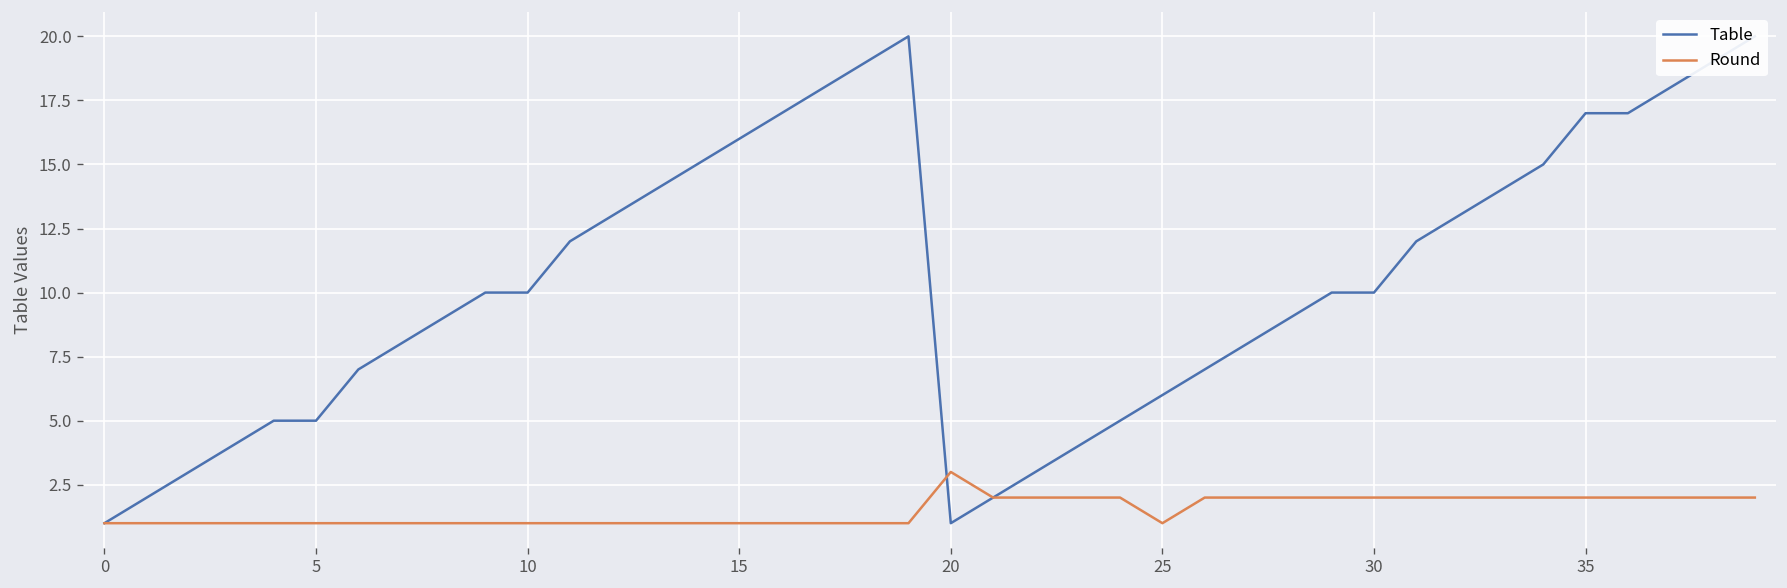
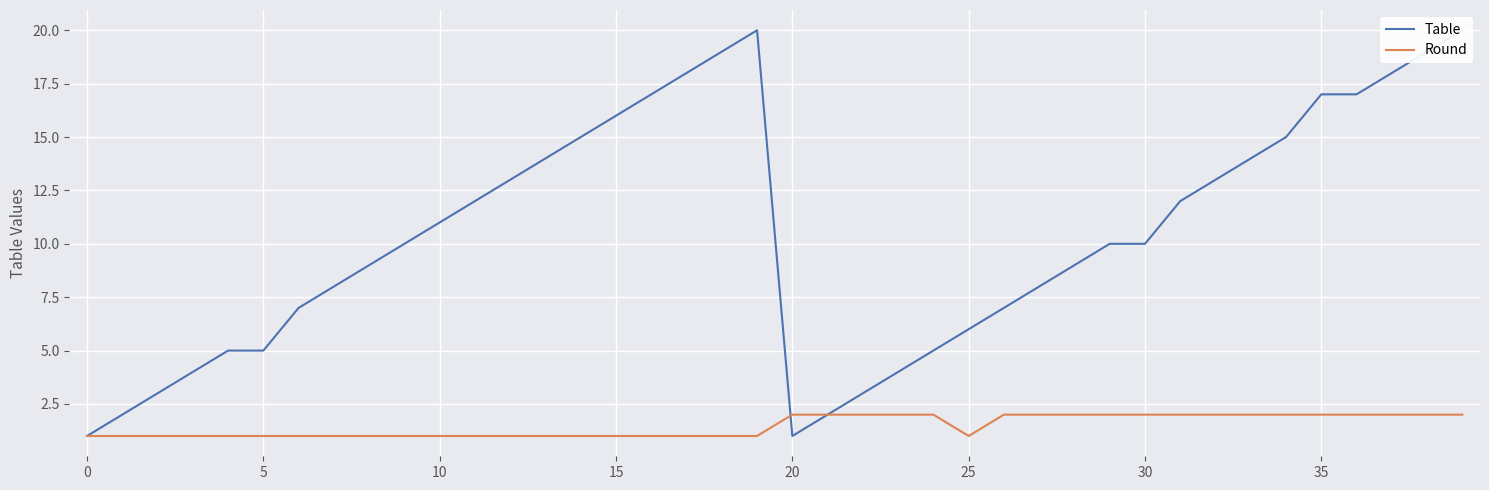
Table, 10: 10 -> 11
Round, 20: 3 -> 2
